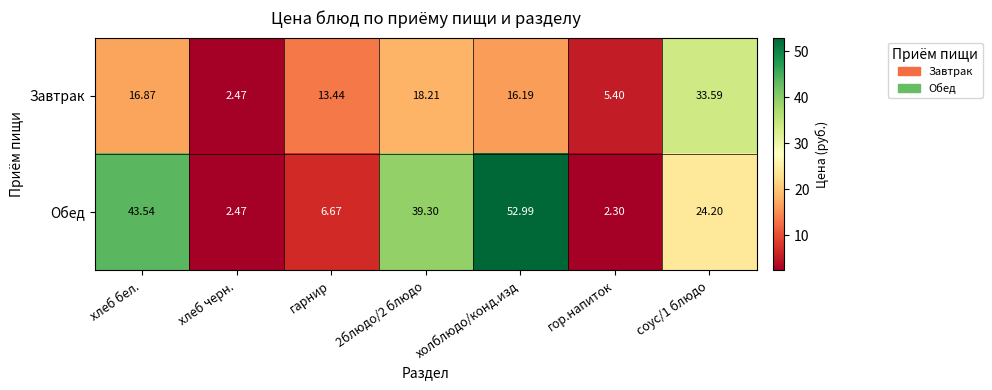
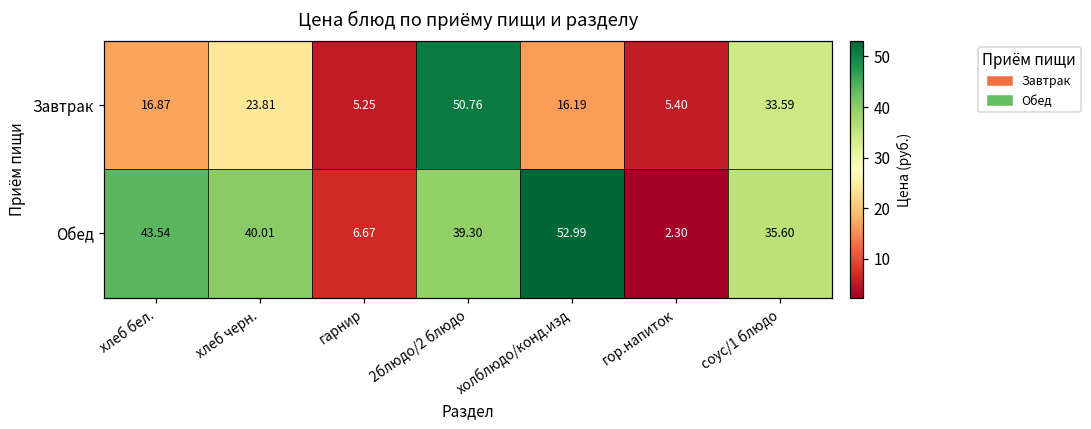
Завтрак, хлеб черн.: 2.47 -> 23.81
Завтрак, гарнир: 13.44 -> 5.25
Завтрак, 2блюдо/2 блюдо: 18.21 -> 50.76
Обед, хлеб черн.: 2.47 -> 40.01
Обед, соус/1 блюдо: 24.20 -> 35.60
